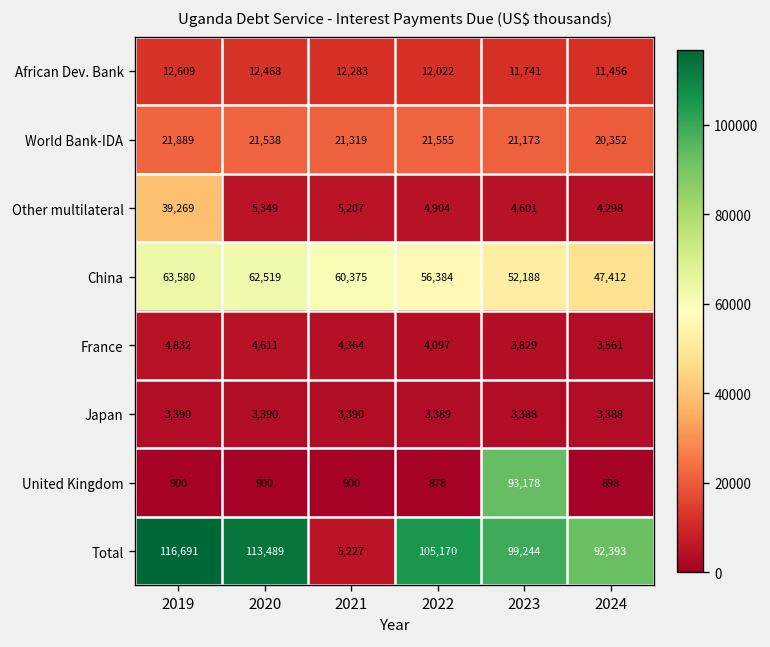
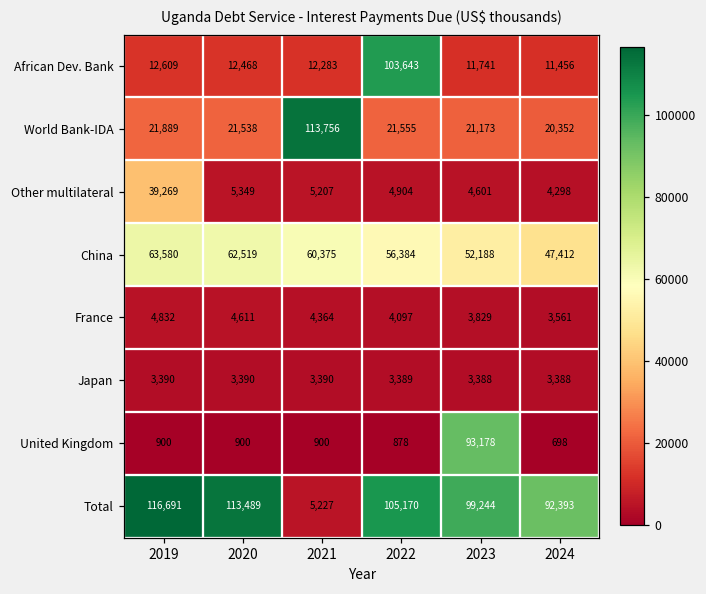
African Dev. Bank, 2022: 12,022 -> 103,643
World Bank-IDA, 2021: 21,319 -> 113,756
